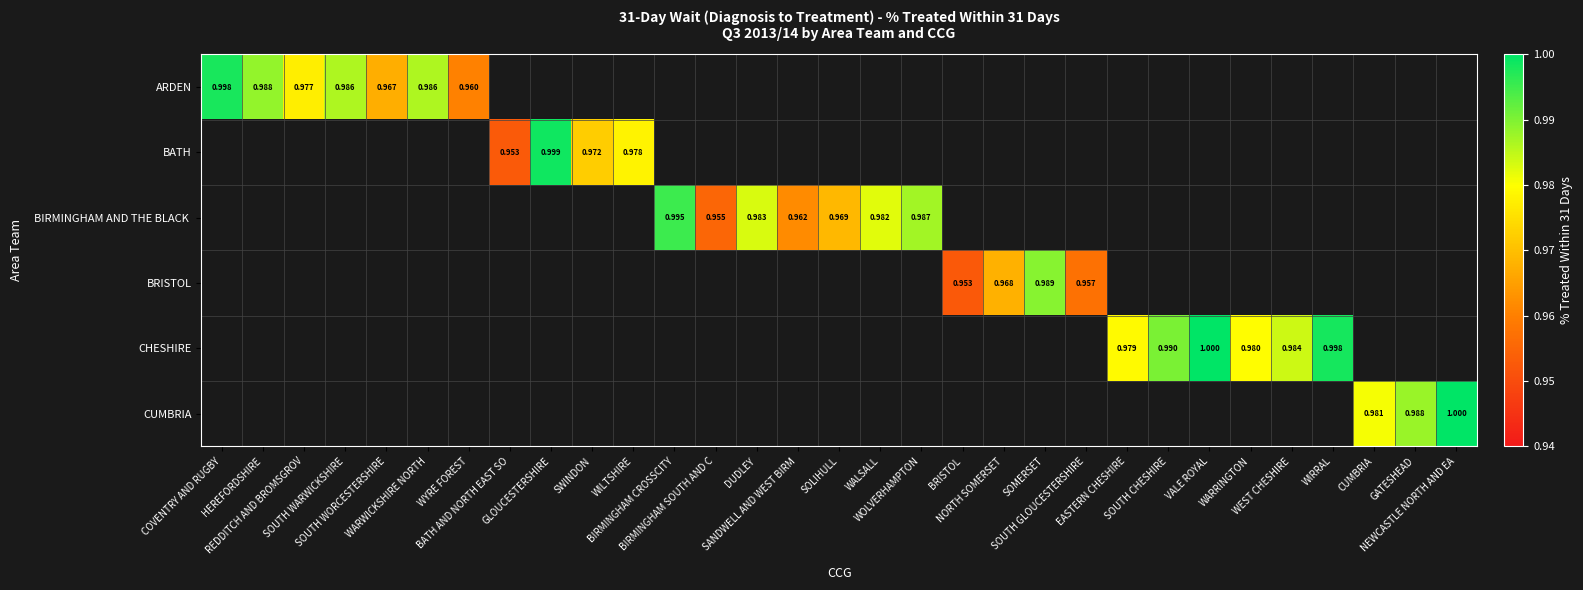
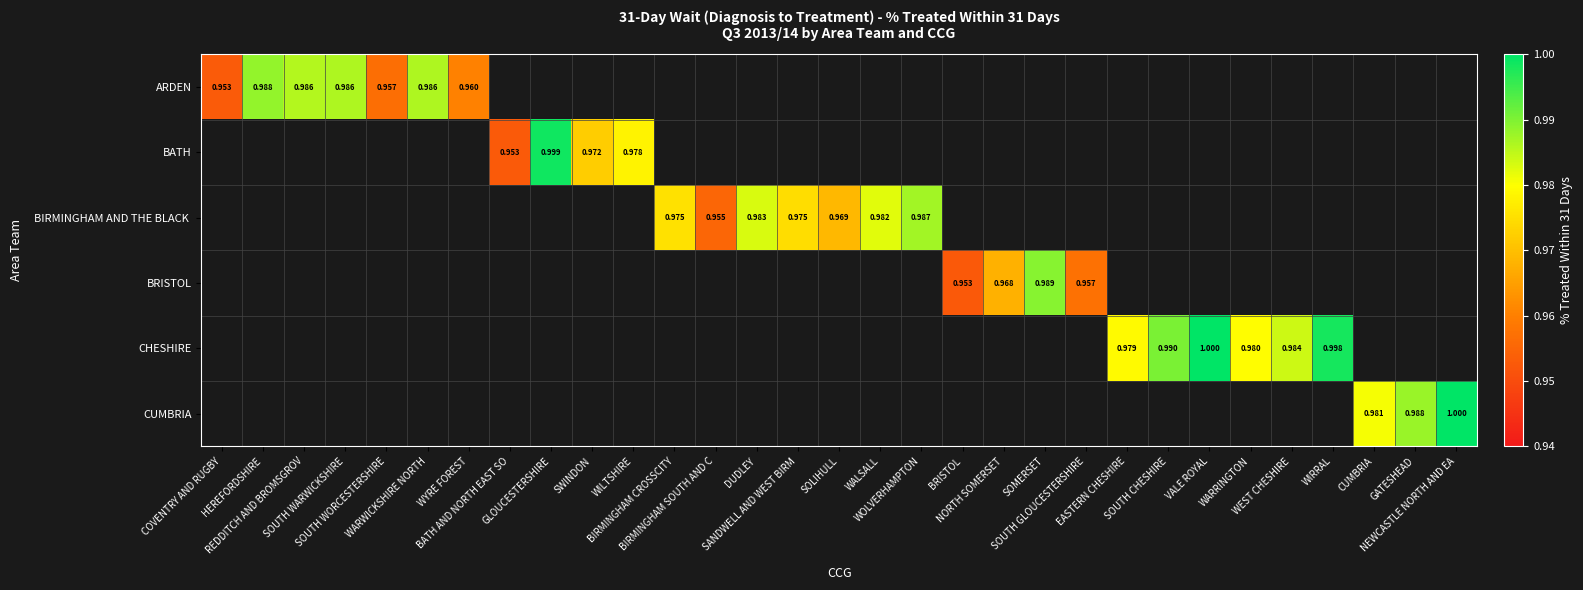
ARDEN, COVENTRY AND RUGBY: 0.998 -> 0.953
ARDEN, REDDITCH AND BROMSGROV: 0.977 -> 0.986
ARDEN, SOUTH WORCESTERSHIRE: 0.967 -> 0.957
BIRMINGHAM AND THE BLACK, BIRMINGHAM CROSSCITY: 0.995 -> 0.975
BIRMINGHAM AND THE BLACK, SANDWELL AND WEST BIRM: 0.962 -> 0.975
